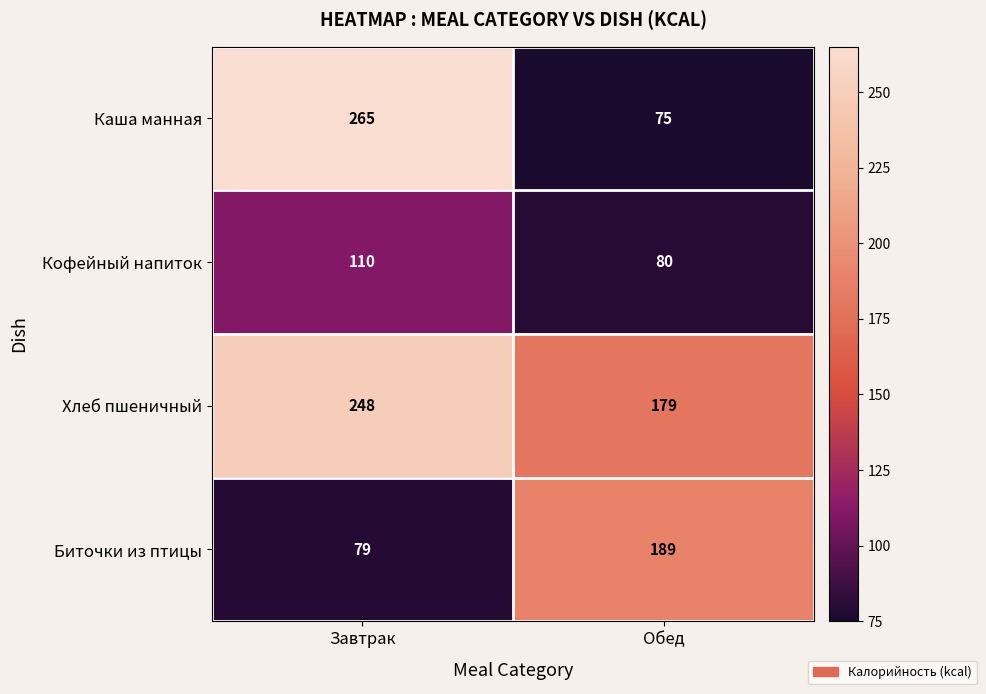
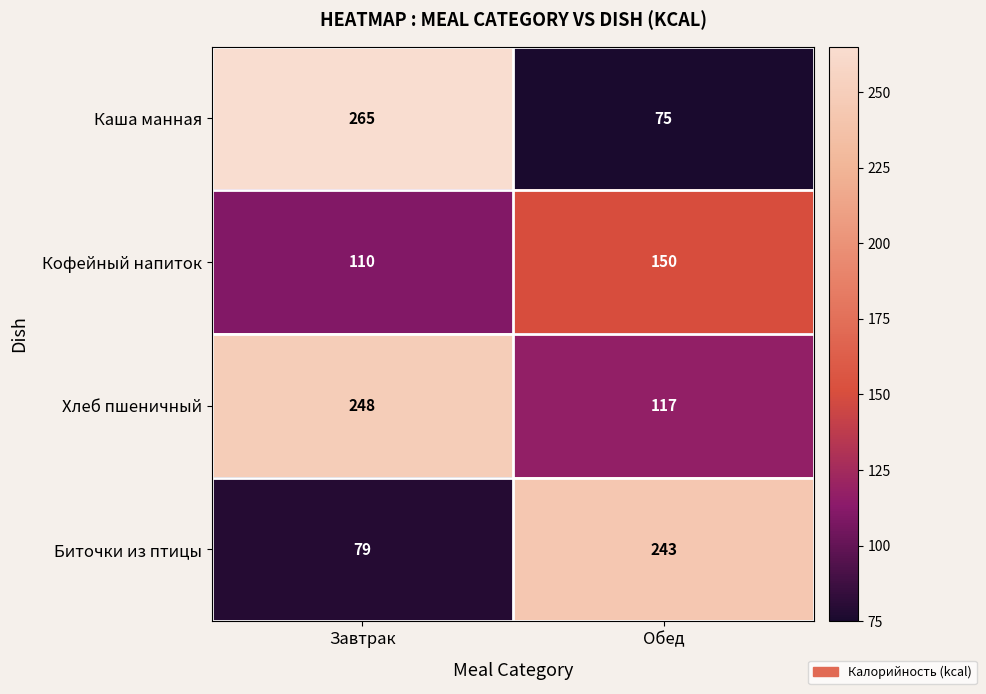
Кофейный напиток, Обед: 80 -> 150
Хлеб пшеничный, Обед: 179 -> 117
Биточки из птицы, Обед: 189 -> 243
